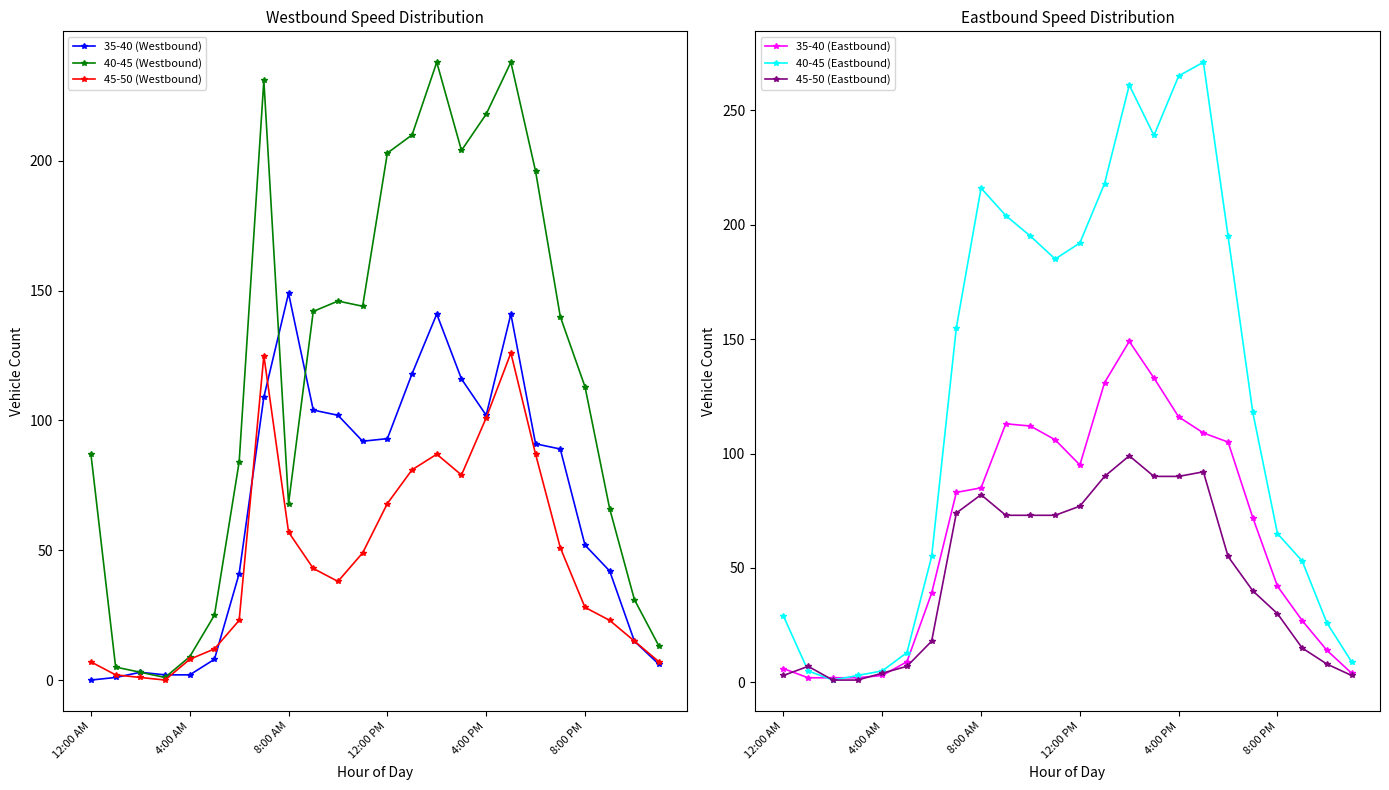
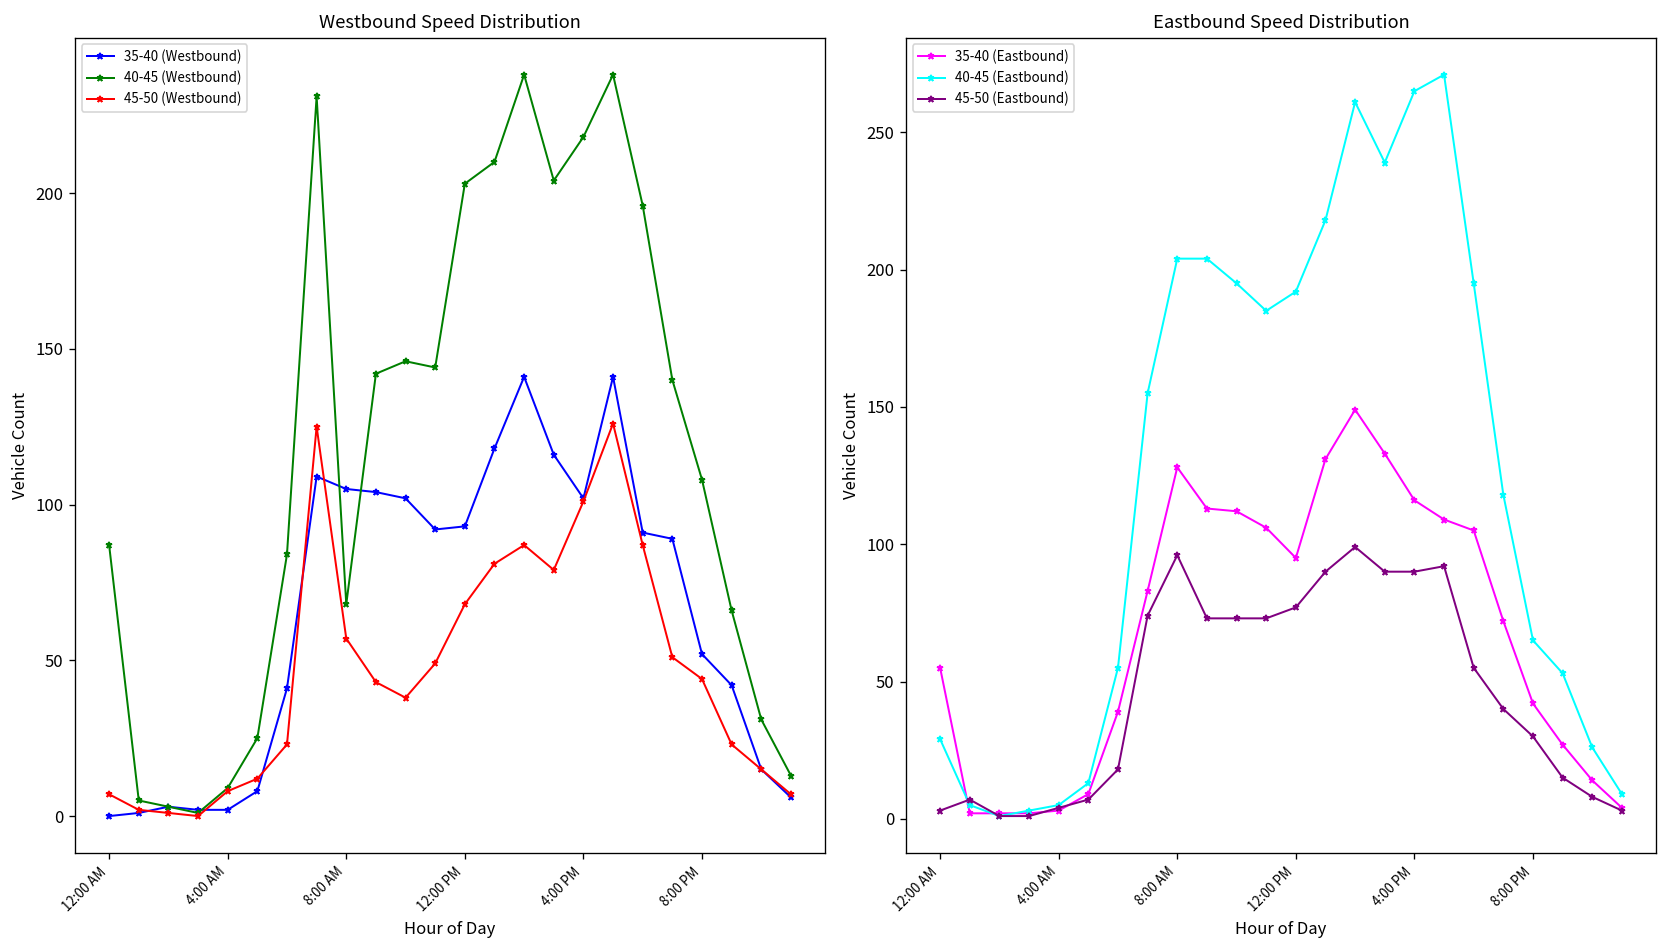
Westbound Speed Distribution, 35-40 (Westbound), 8:00 AM: 149 -> 105
Westbound Speed Distribution, 40-45 (Westbound), 8:00 PM: 113 -> 108
Westbound Speed Distribution, 45-50 (Westbound), 8:00 PM: 28 -> 44
Eastbound Speed Distribution, 35-40 (Eastbound), 12:00 AM: 6 -> 55
Eastbound Speed Distribution, 35-40 (Eastbound), 8:00 AM: 85 -> 128
Eastbound Speed Distribution, 40-45 (Eastbound), 8:00 AM: 216 -> 204
Eastbound Speed Distribution, 45-50 (Eastbound), 8:00 AM: 82 -> 96
